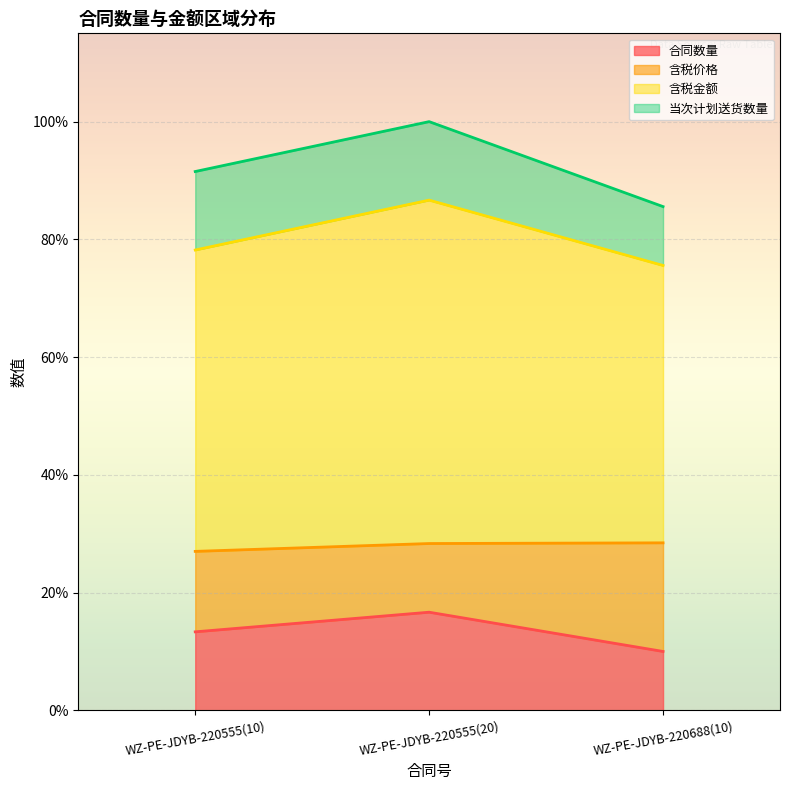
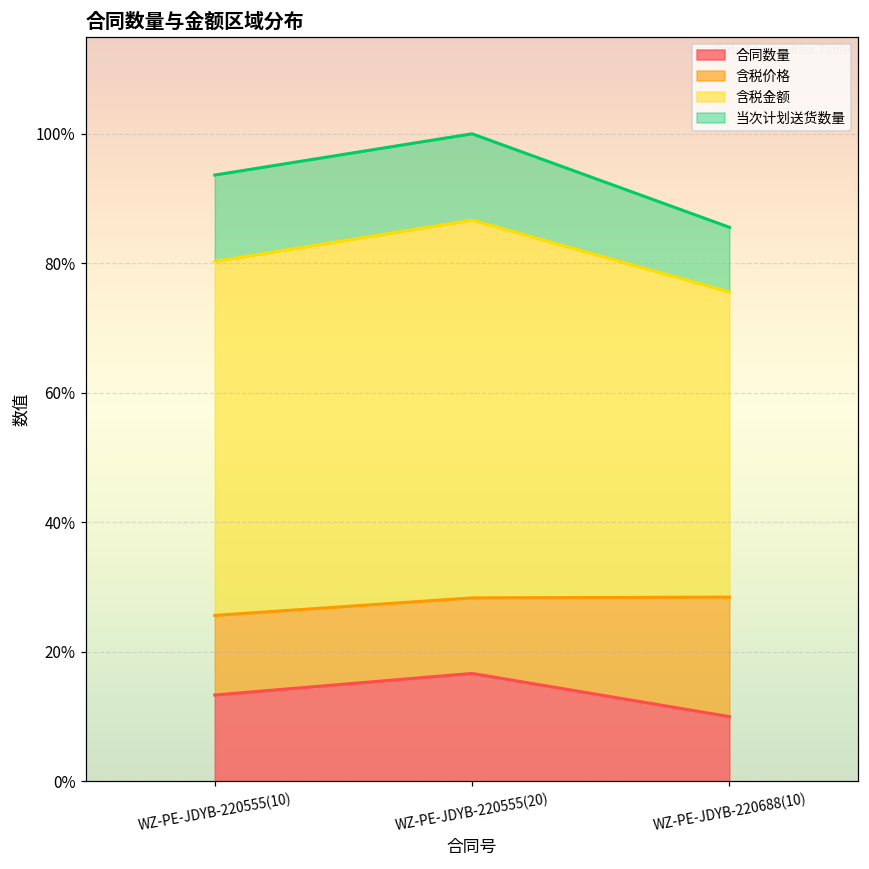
含税价格, WZ-PE-JDYB-220555(10): 14% -> 12%
含税金额, WZ-PE-JDYB-220555(10): 51% -> 55%
